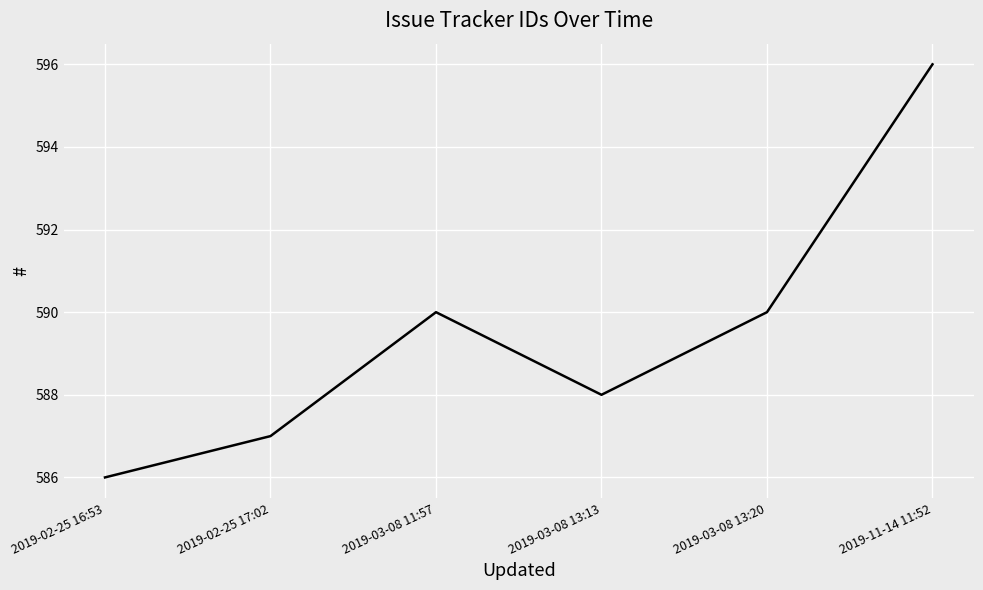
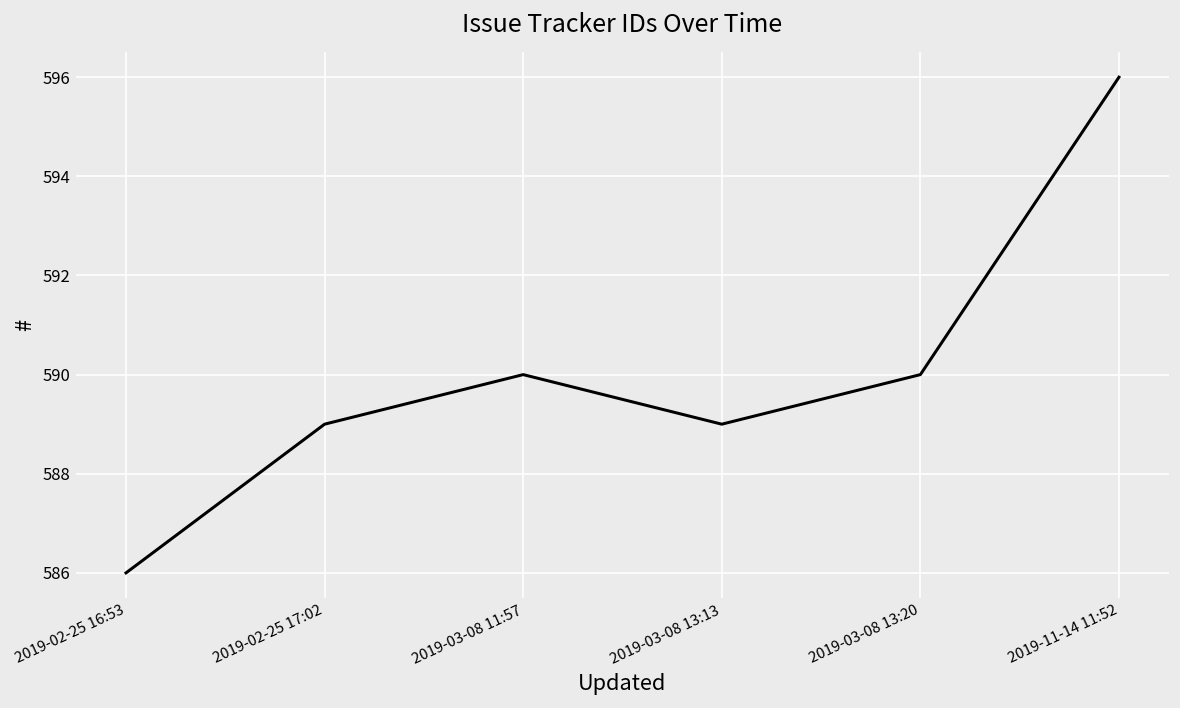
2019-02-25 17:02: 587 -> 589
2019-03-08 13:13: 588 -> 589
